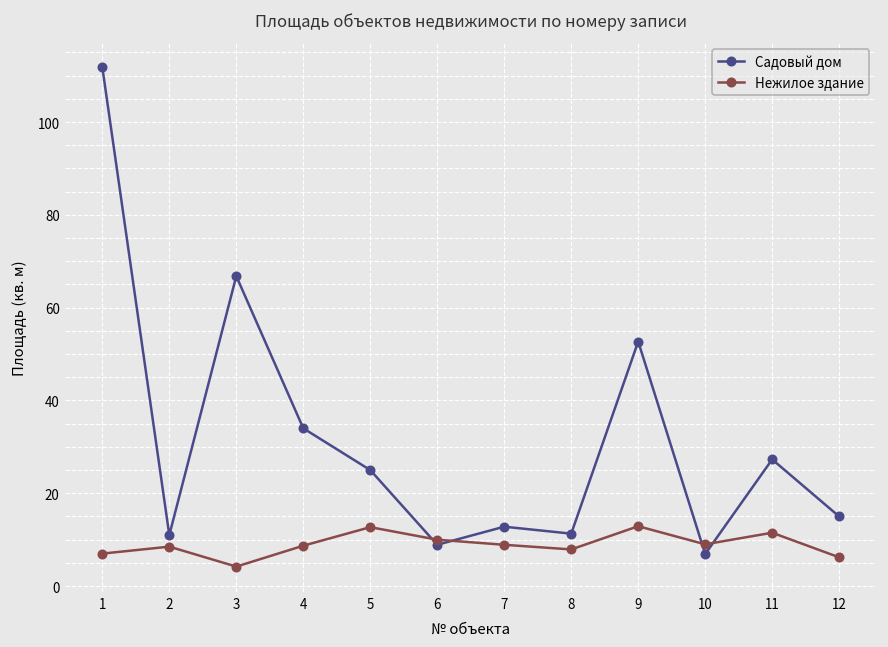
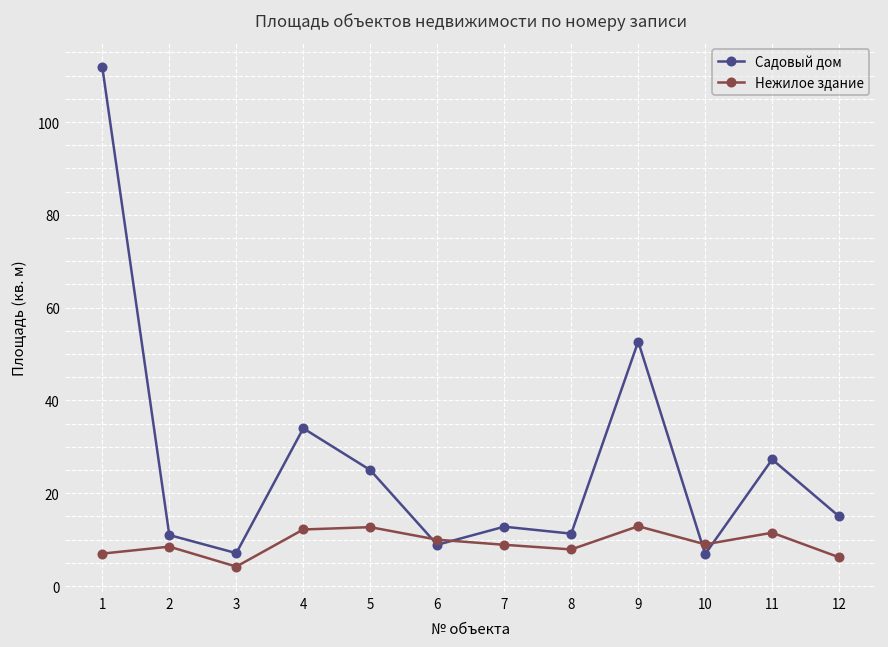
Садовый дом, 3: 67 -> 7
Нежилое здание, 4: 9 -> 12
